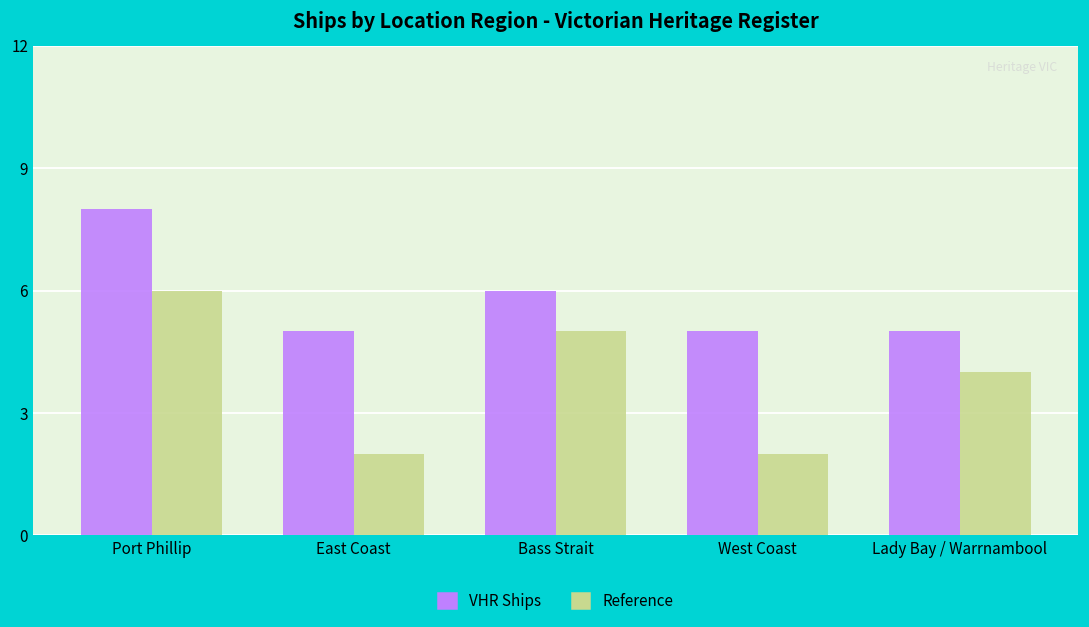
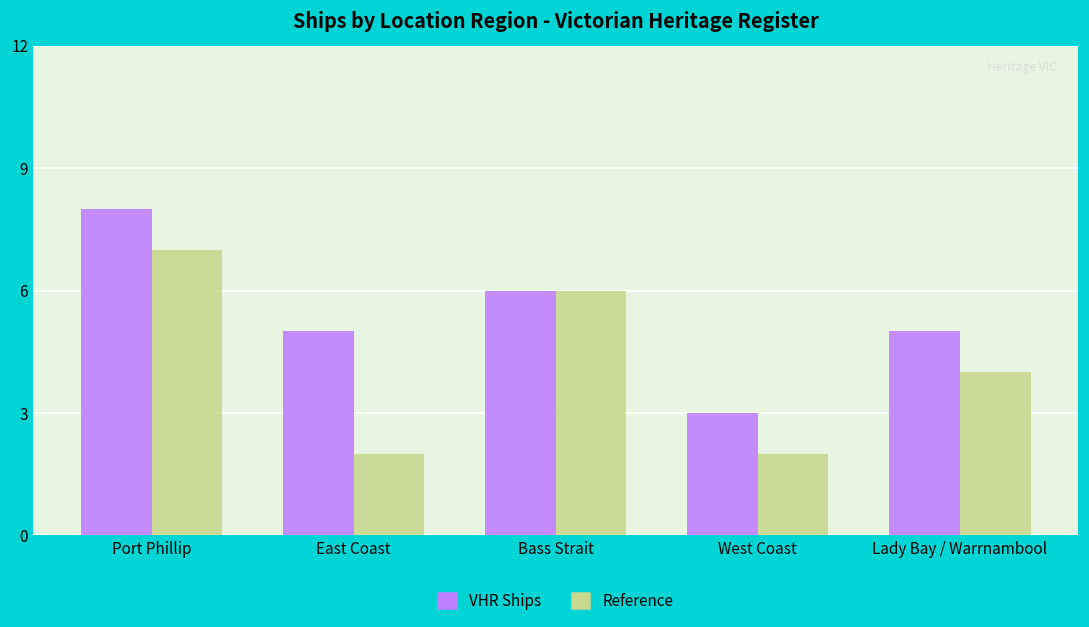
Reference, Port Phillip: 6 -> 7
Reference, Bass Strait: 5 -> 6
VHR Ships, West Coast: 5 -> 3
